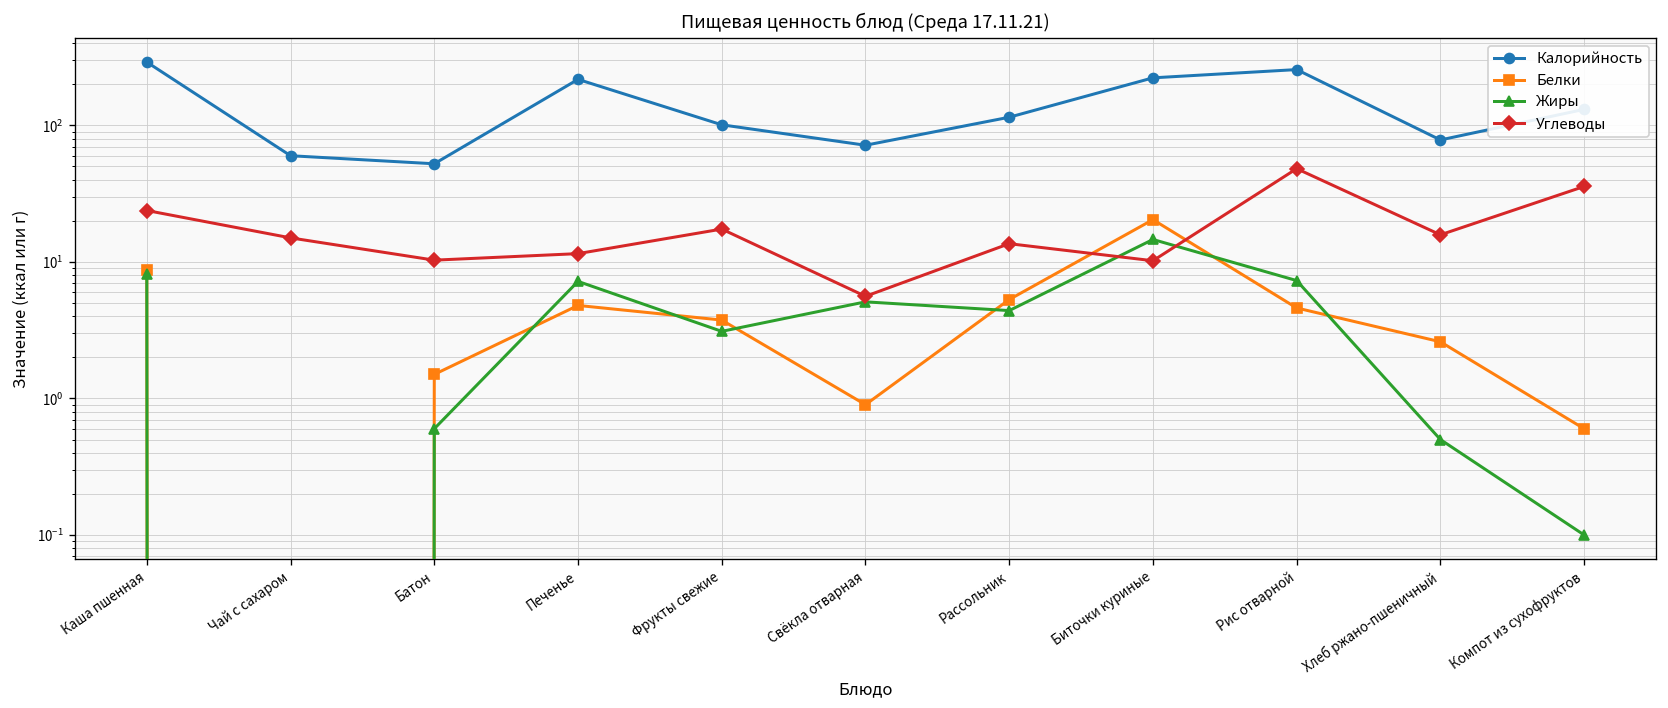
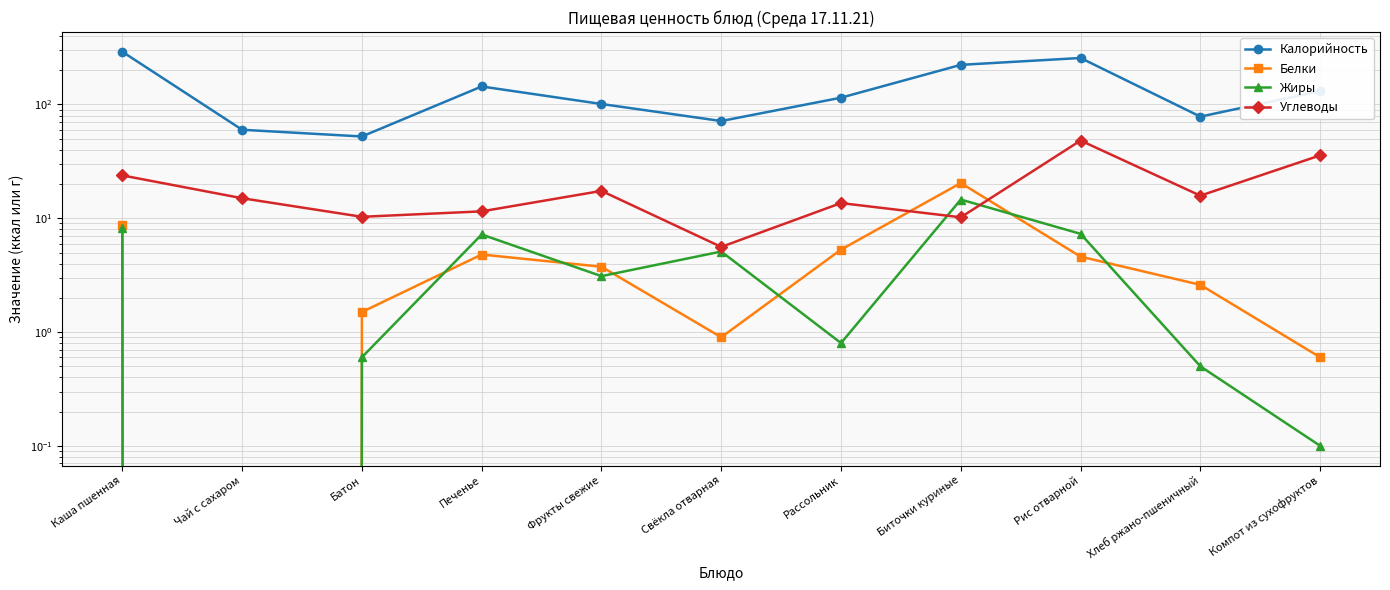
Калорийность, Печенье: 220 -> 140
Жиры, Рассольник: 4.4 -> 0.8
